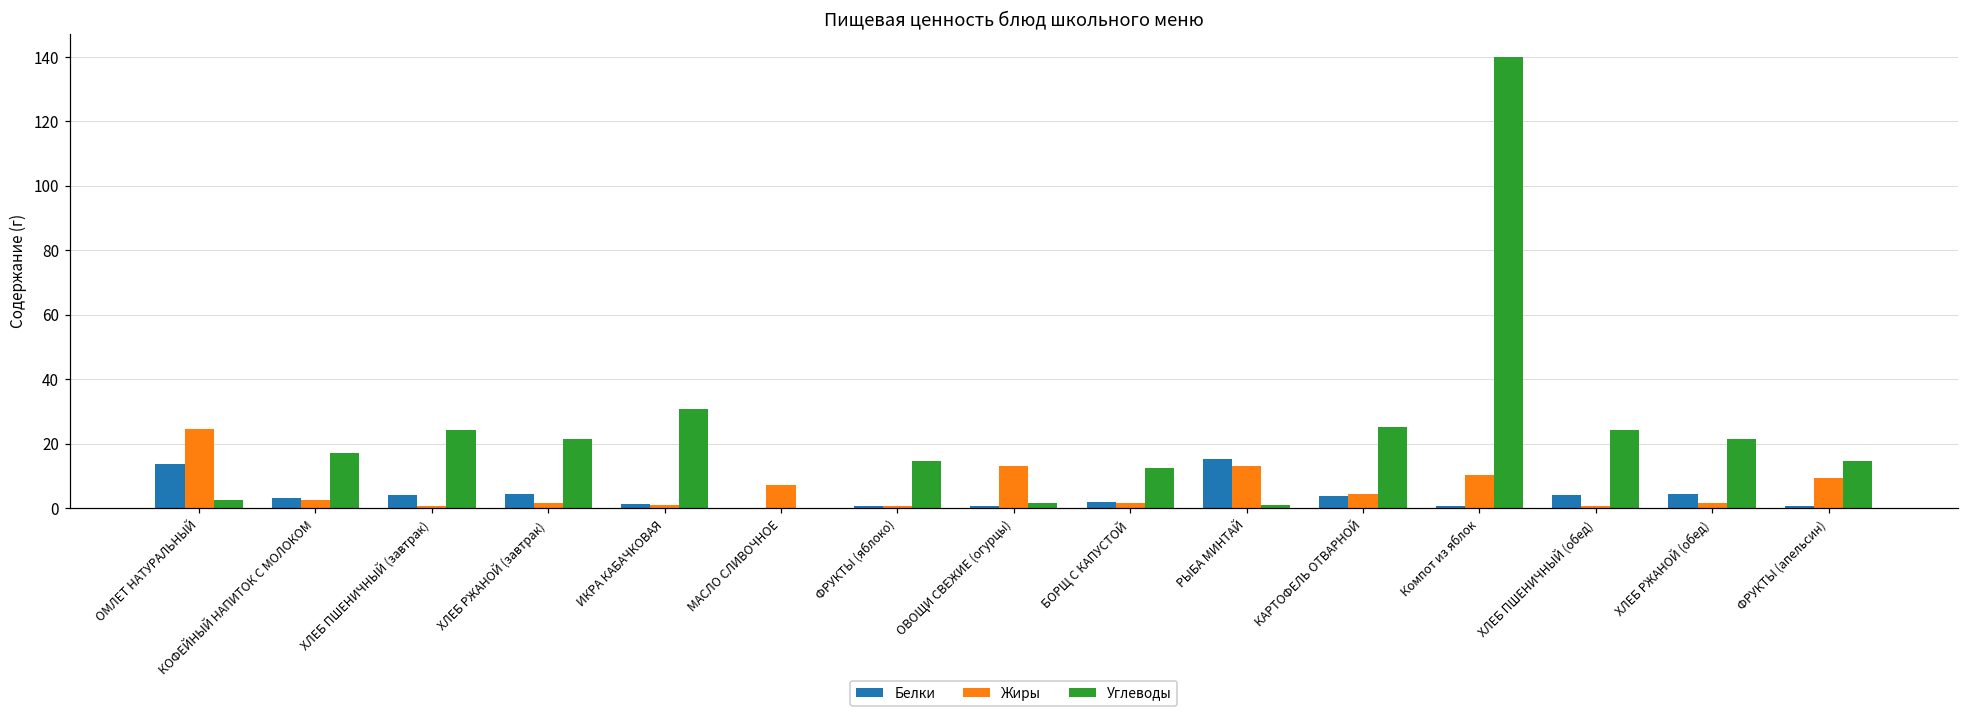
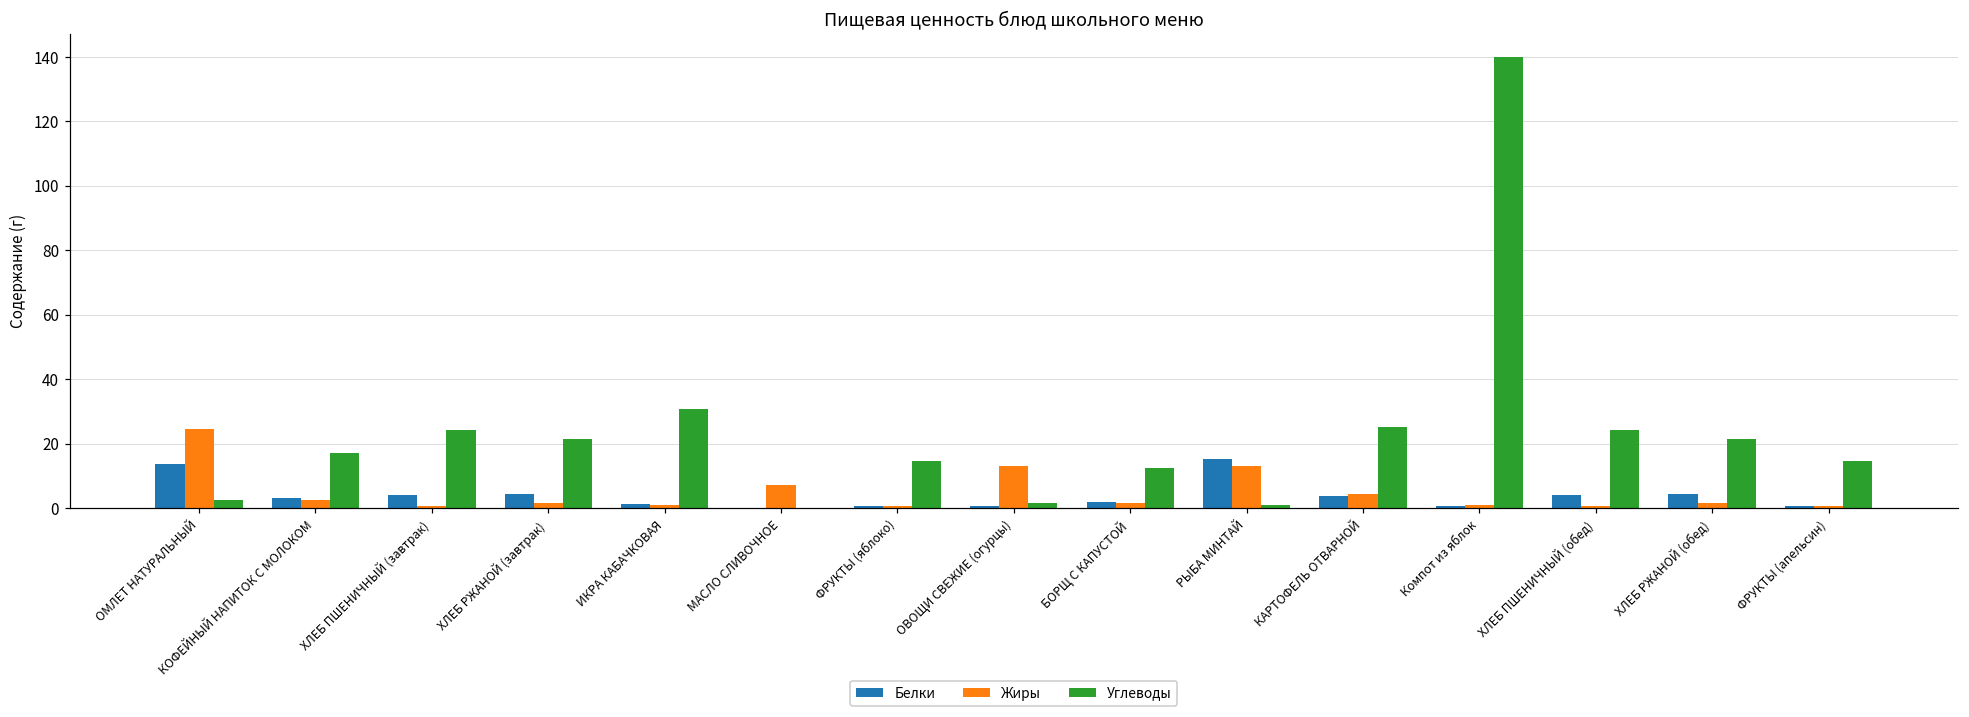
Жиры, Компот из яблок: 10 -> 1
Жиры, ФРУКТЫ (апельсин): 9 -> 1
